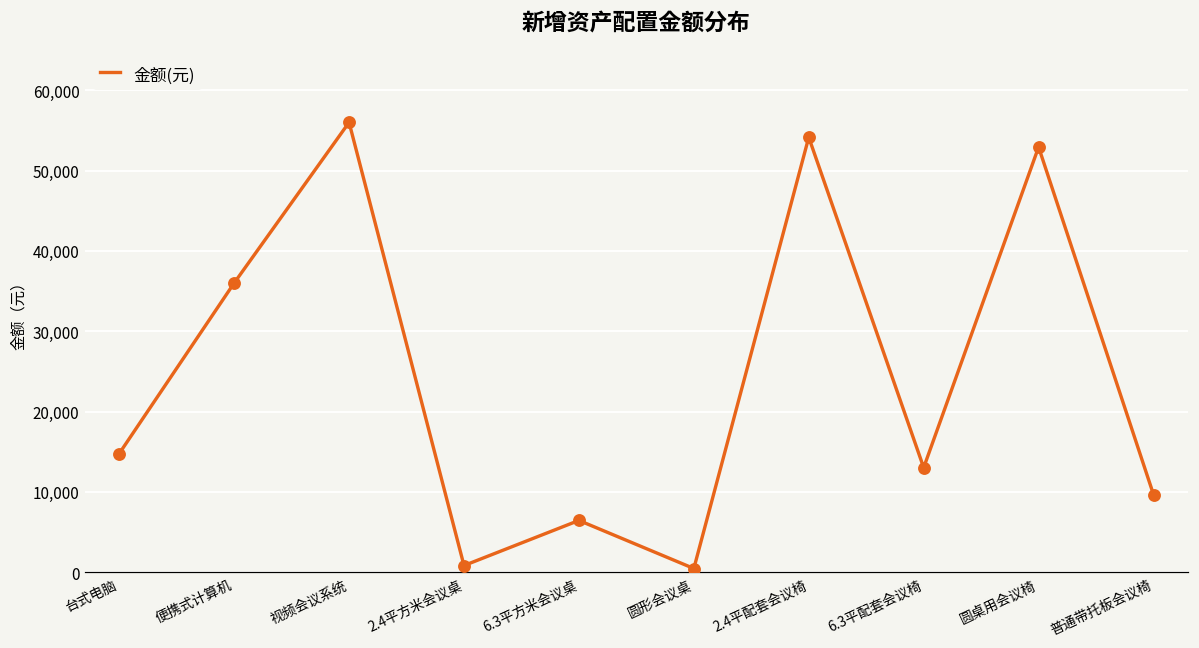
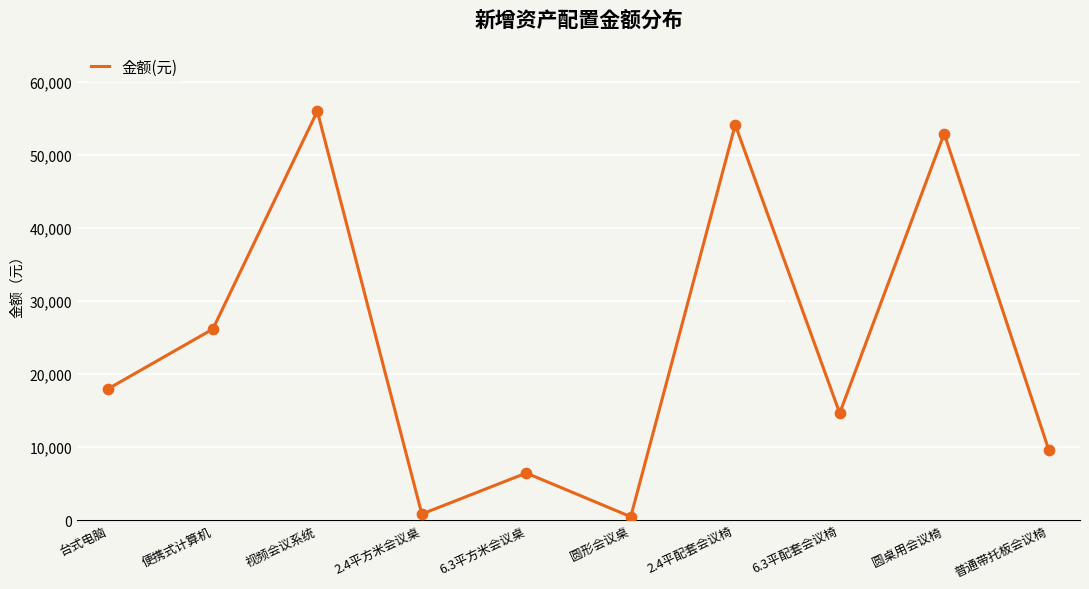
台式电脑: 15,000 -> 18,000
便携式计算机: 36,000 -> 26,000
6.3平配套会议椅: 13,000 -> 15,000
